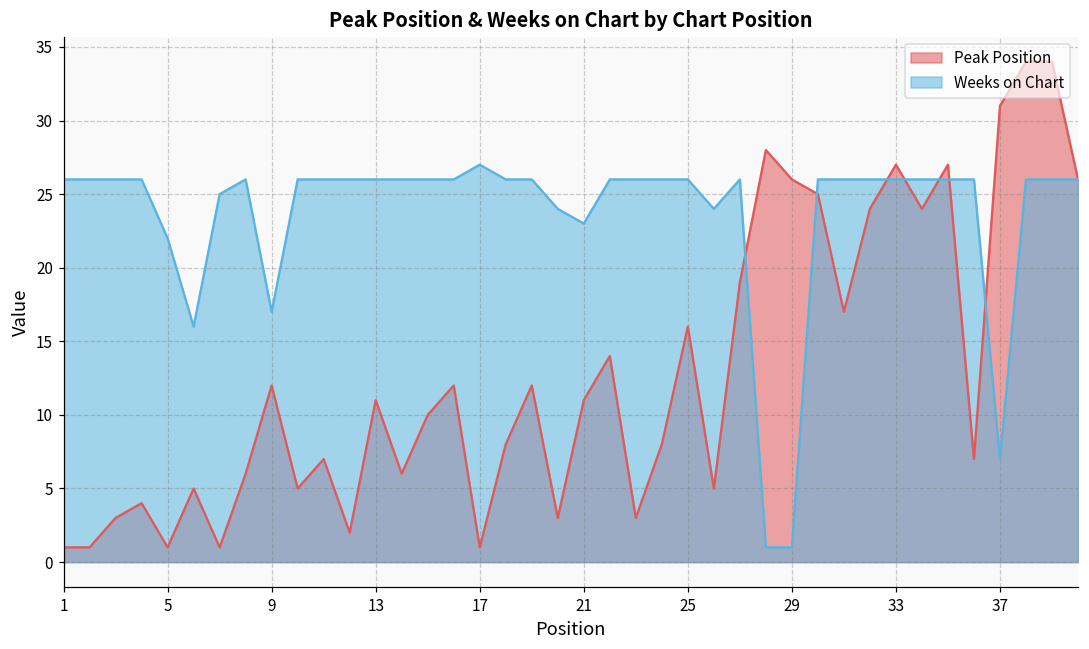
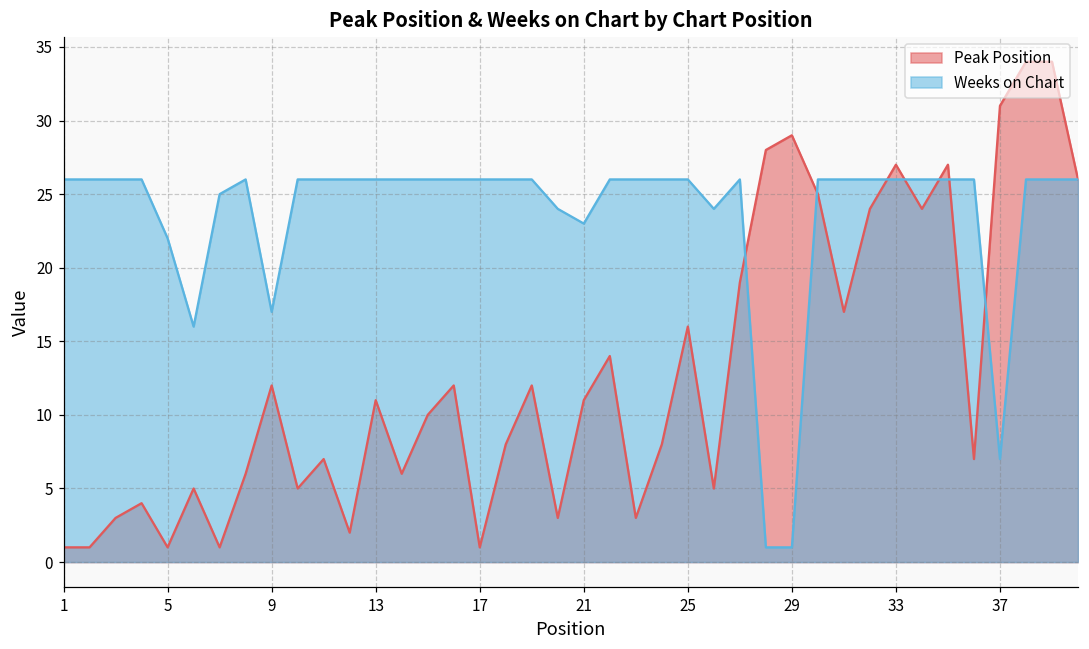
Weeks on Chart, 17: 27 -> 26
Peak Position, 29: 26 -> 29
